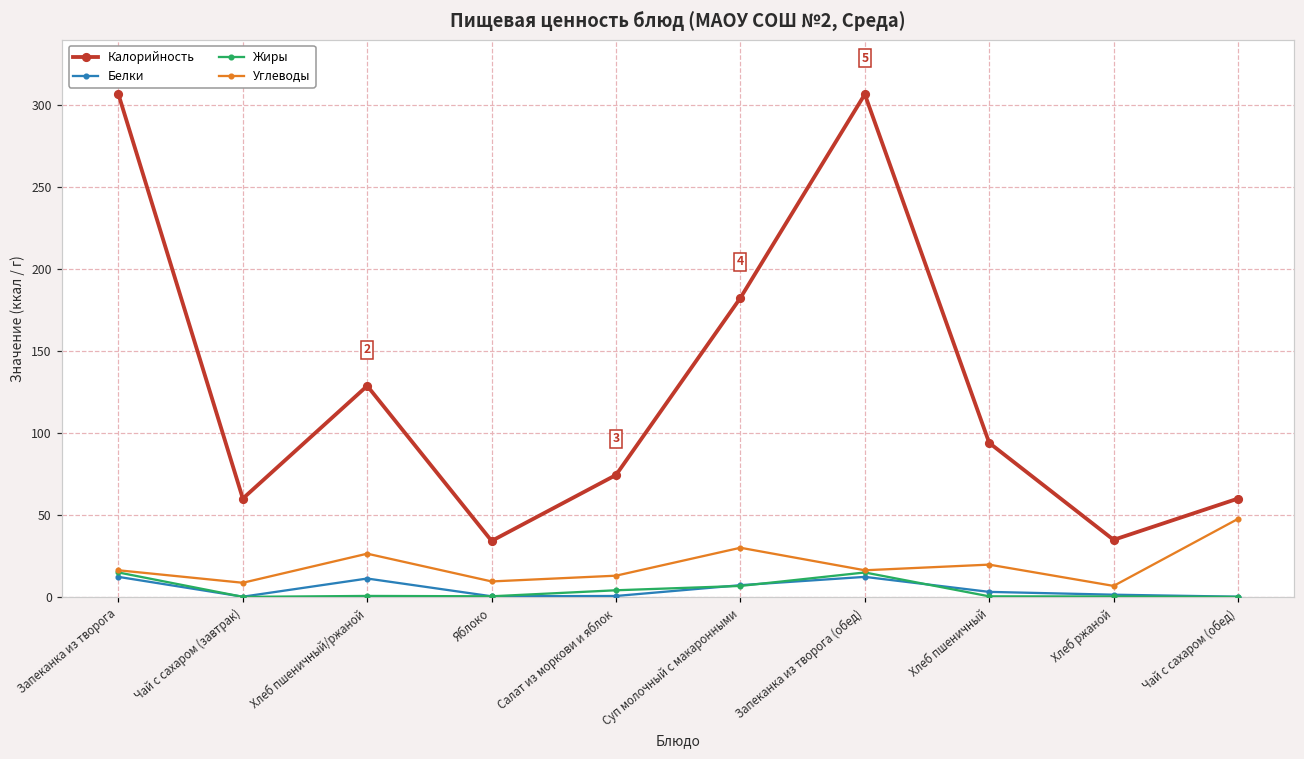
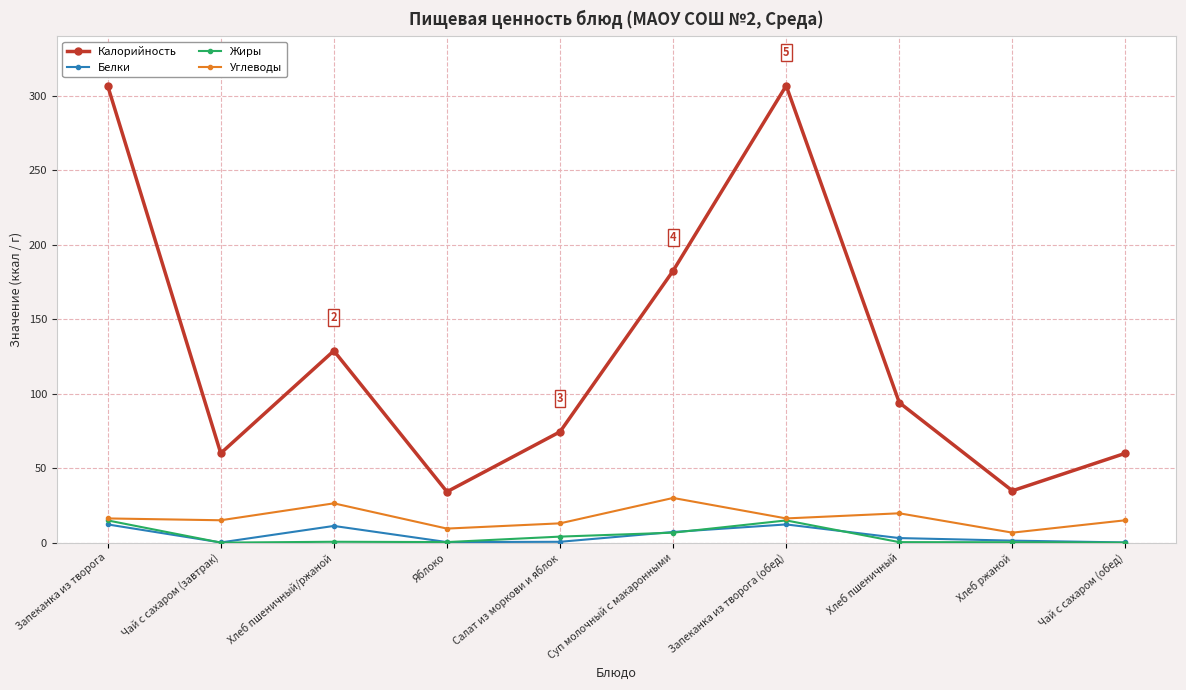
Углеводы, Чай с сахаром (завтрак): 9 -> 15
Углеводы, Чай с сахаром (обед): 48 -> 15
